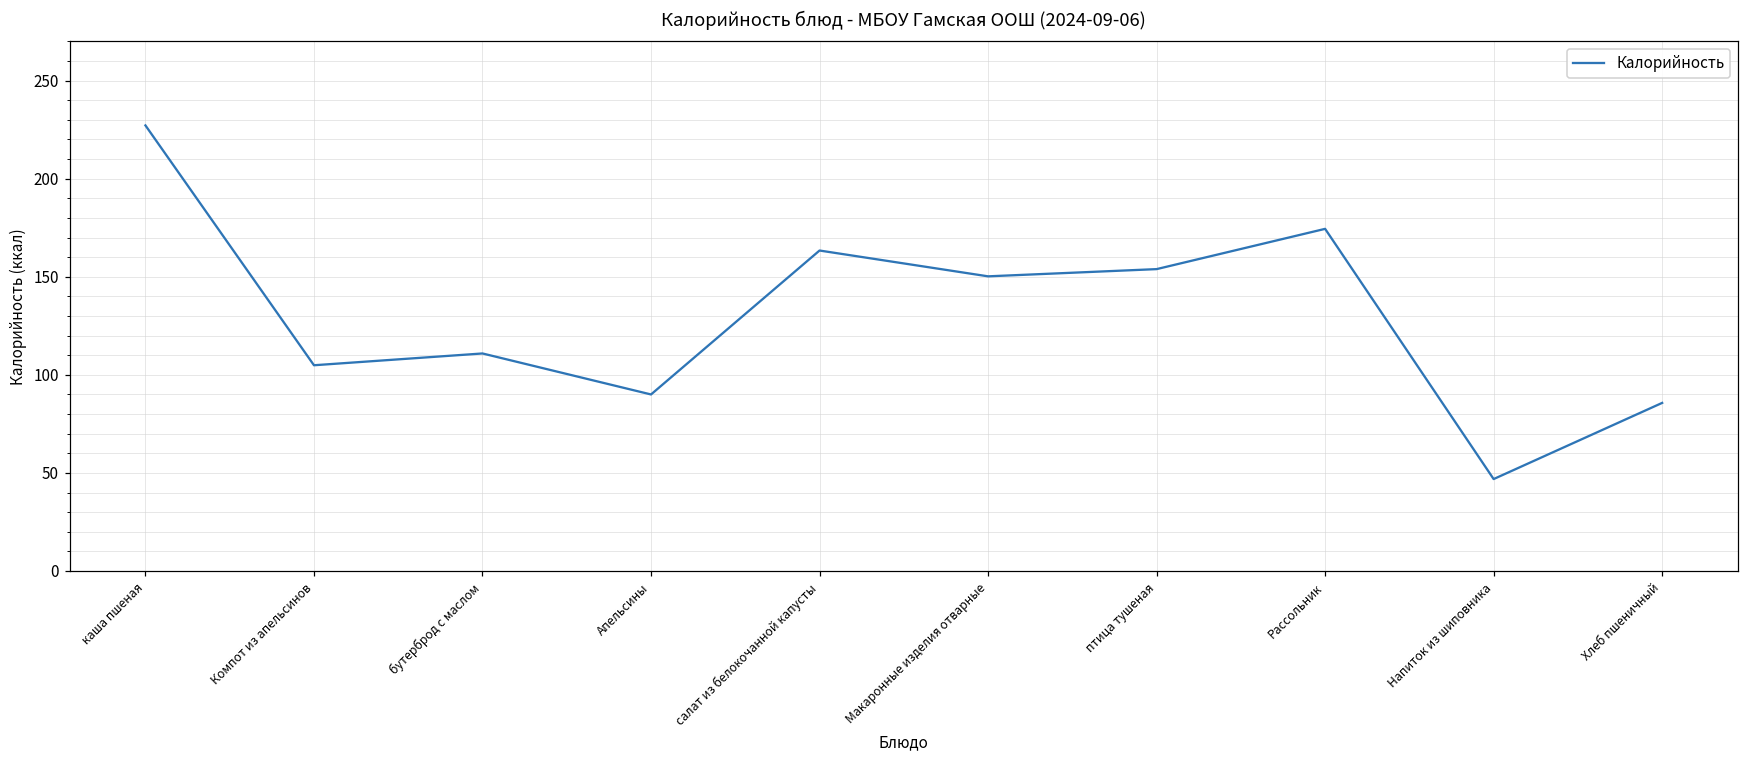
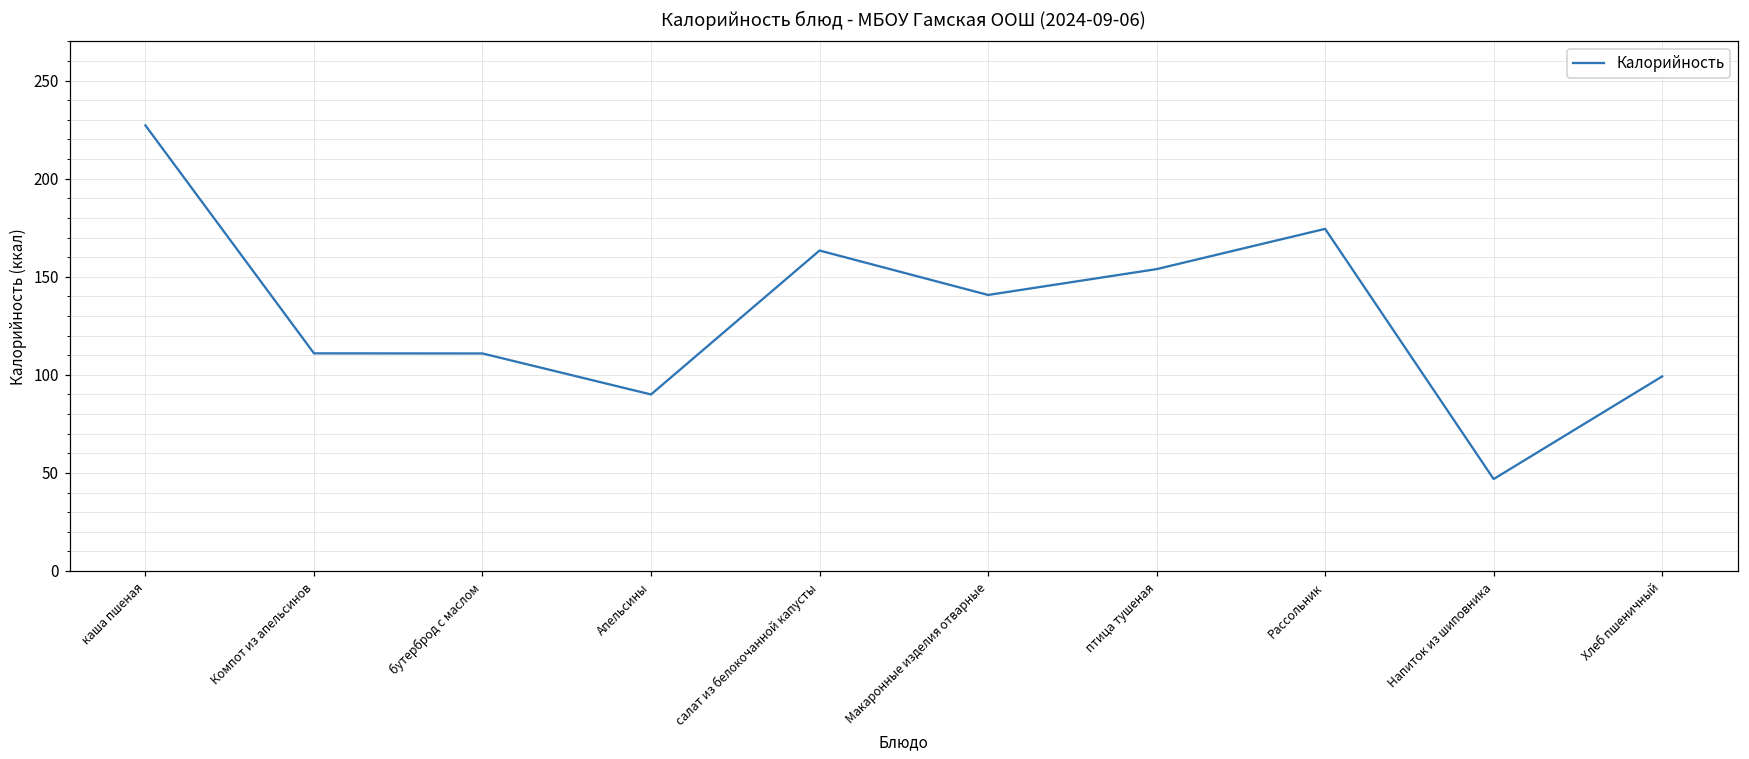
Компот из апельсинов: 105 -> 111
Макаронные изделия отварные: 150 -> 141
Хлеб пшеничный: 86 -> 99
